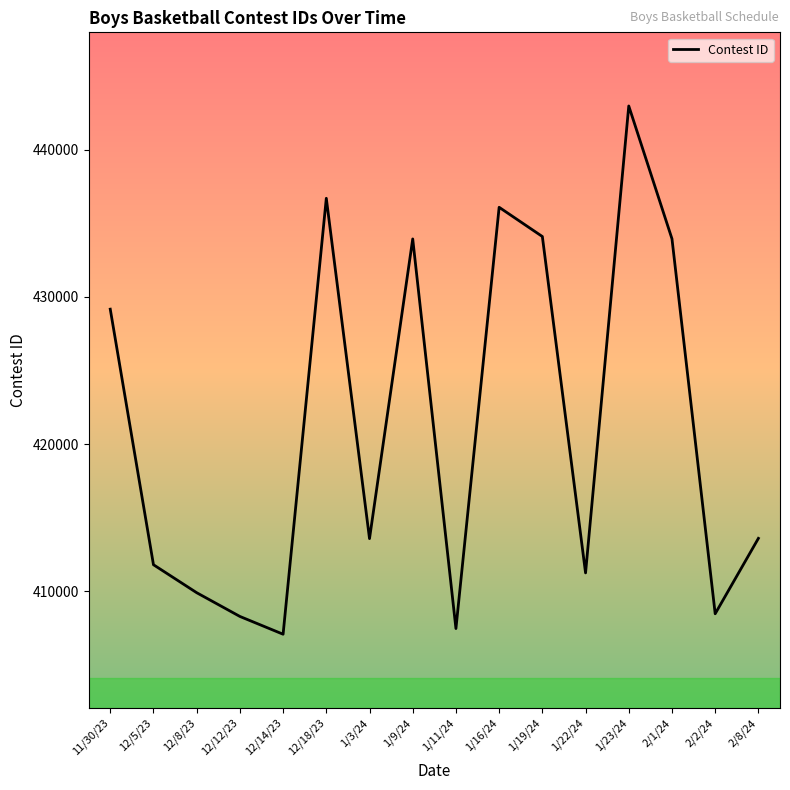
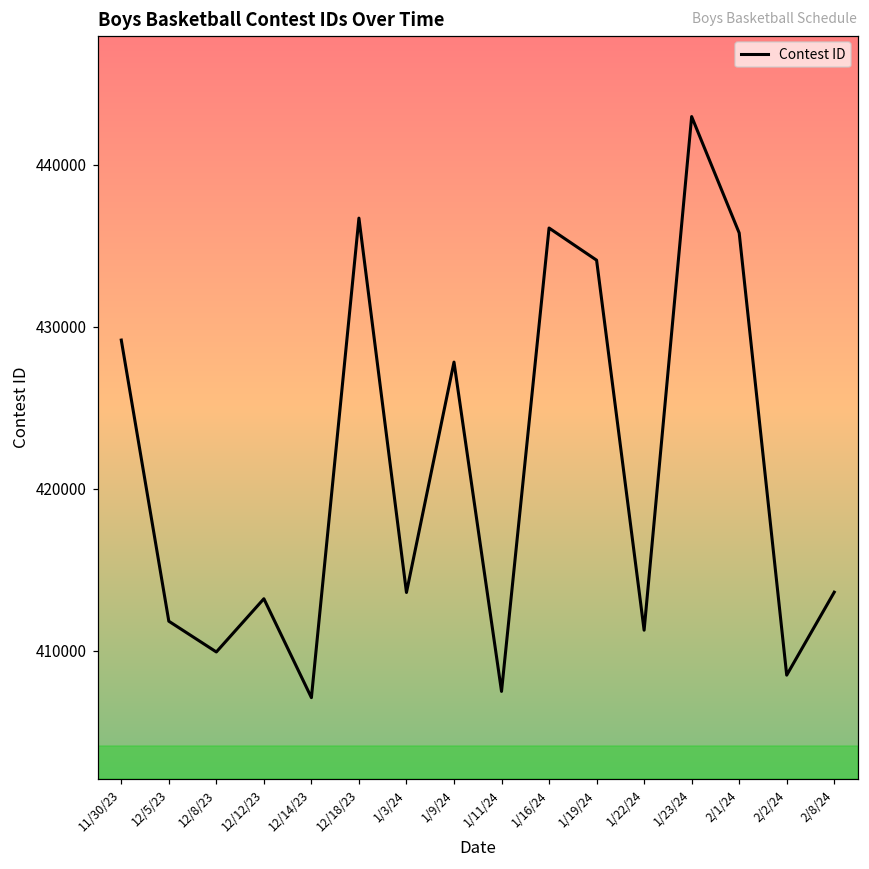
12/12/23: 408300 -> 413200
1/9/24: 433900 -> 427800
2/1/24: 433900 -> 435800
